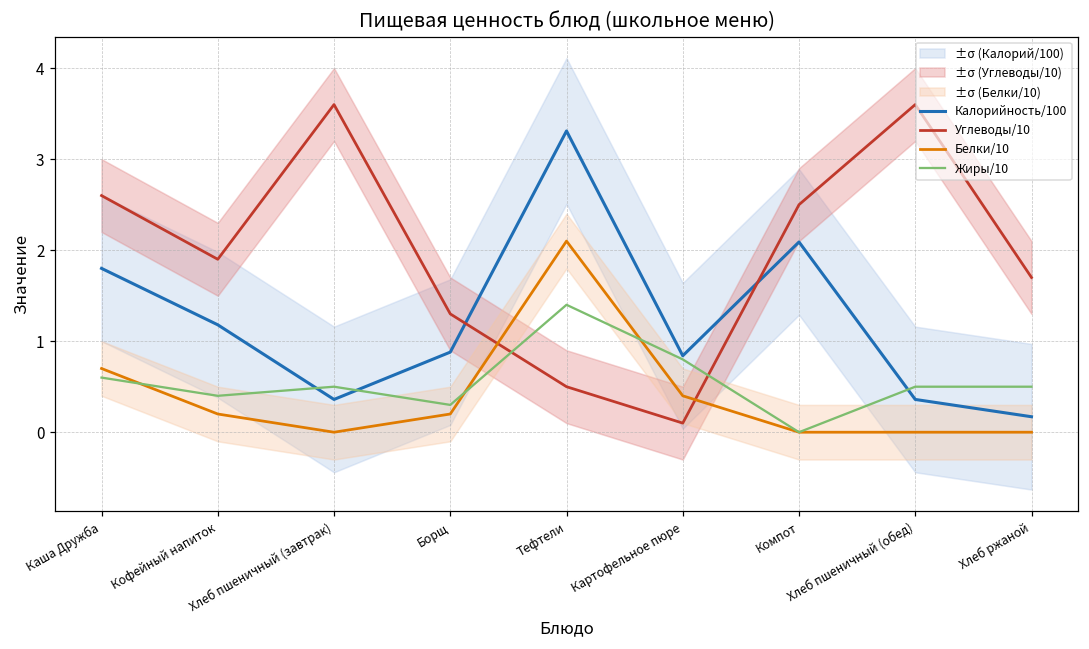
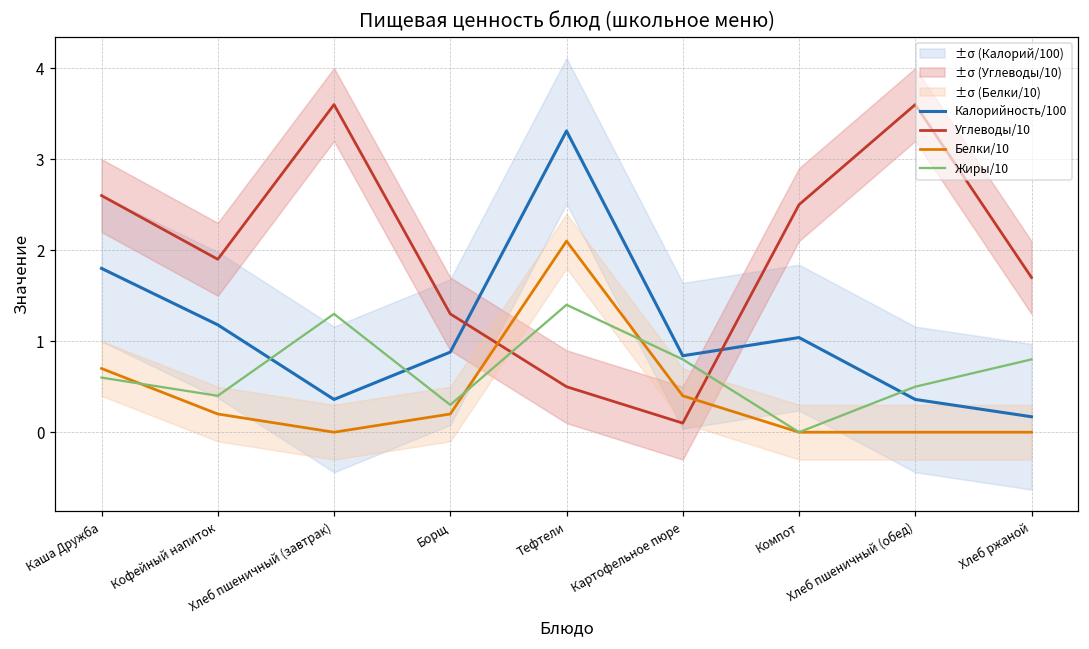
Жиры/10, Хлеб пшеничный (завтрак): 0.5 -> 1.3
Калорийность/100, Компот: 2.1 -> 1.0
Жиры/10, Хлеб ржаной: 0.5 -> 0.8
